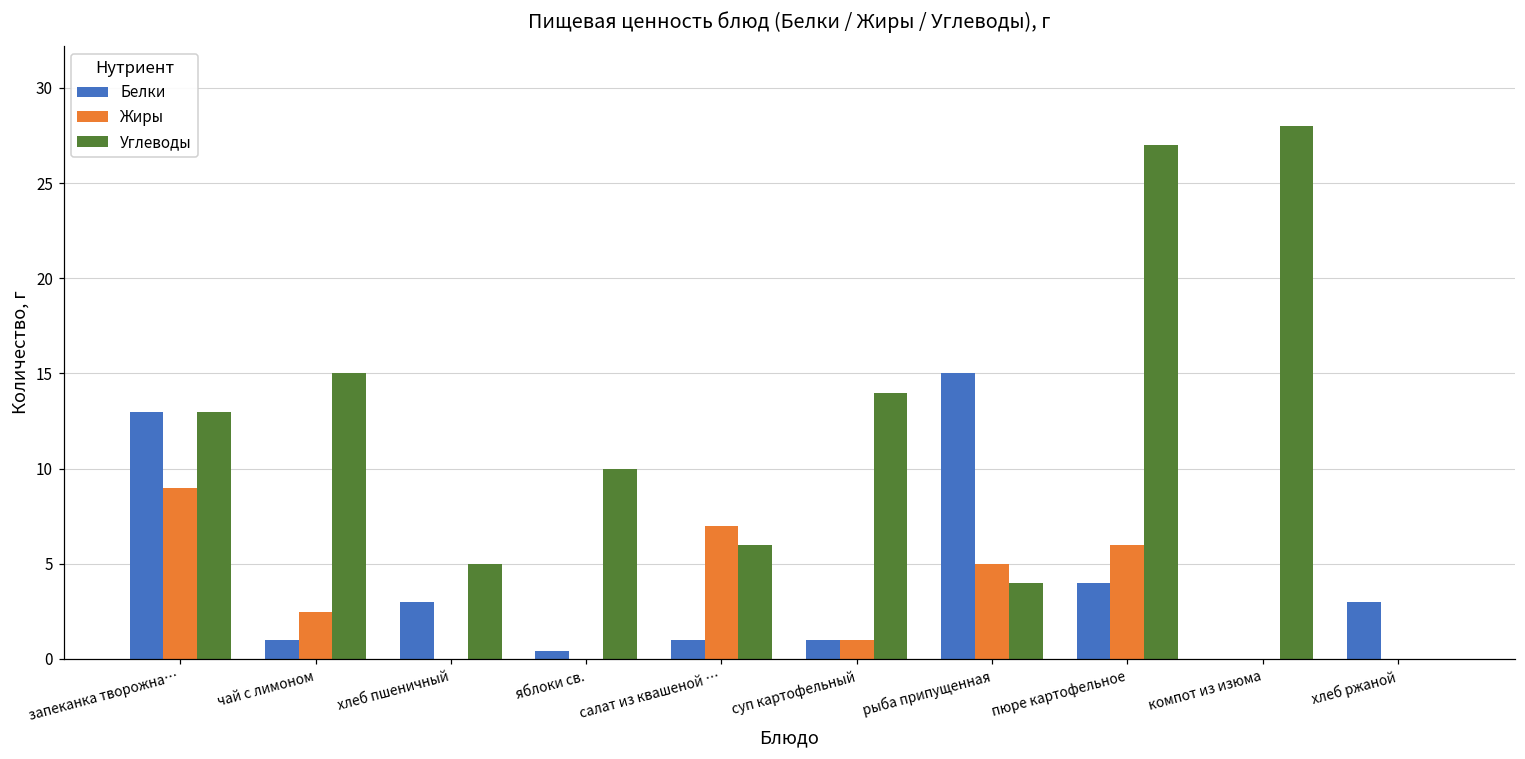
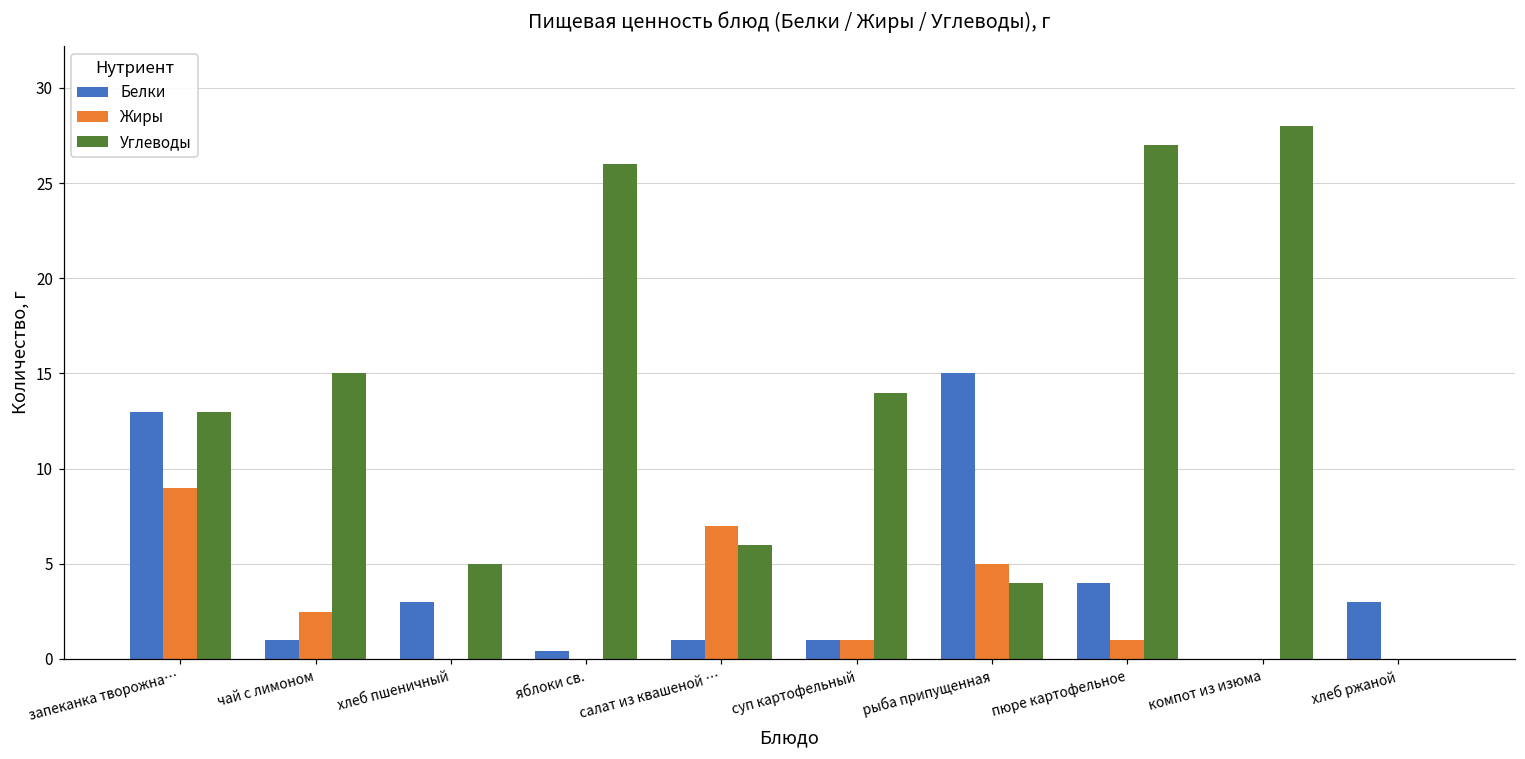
Углеводы, яблоки св.: 10 -> 26
Жиры, пюре картофельное: 6 -> 1
